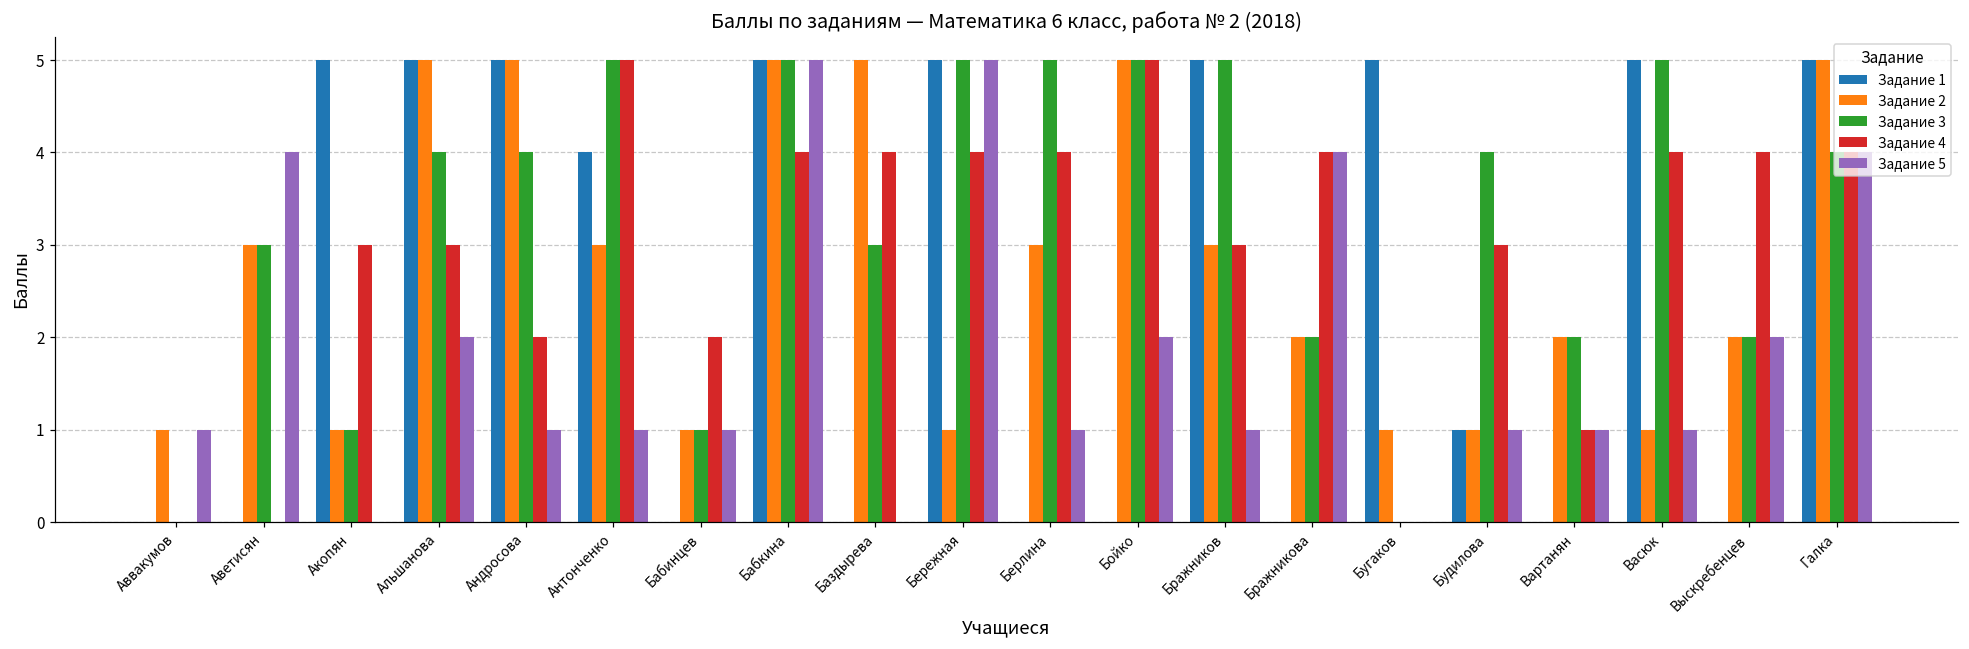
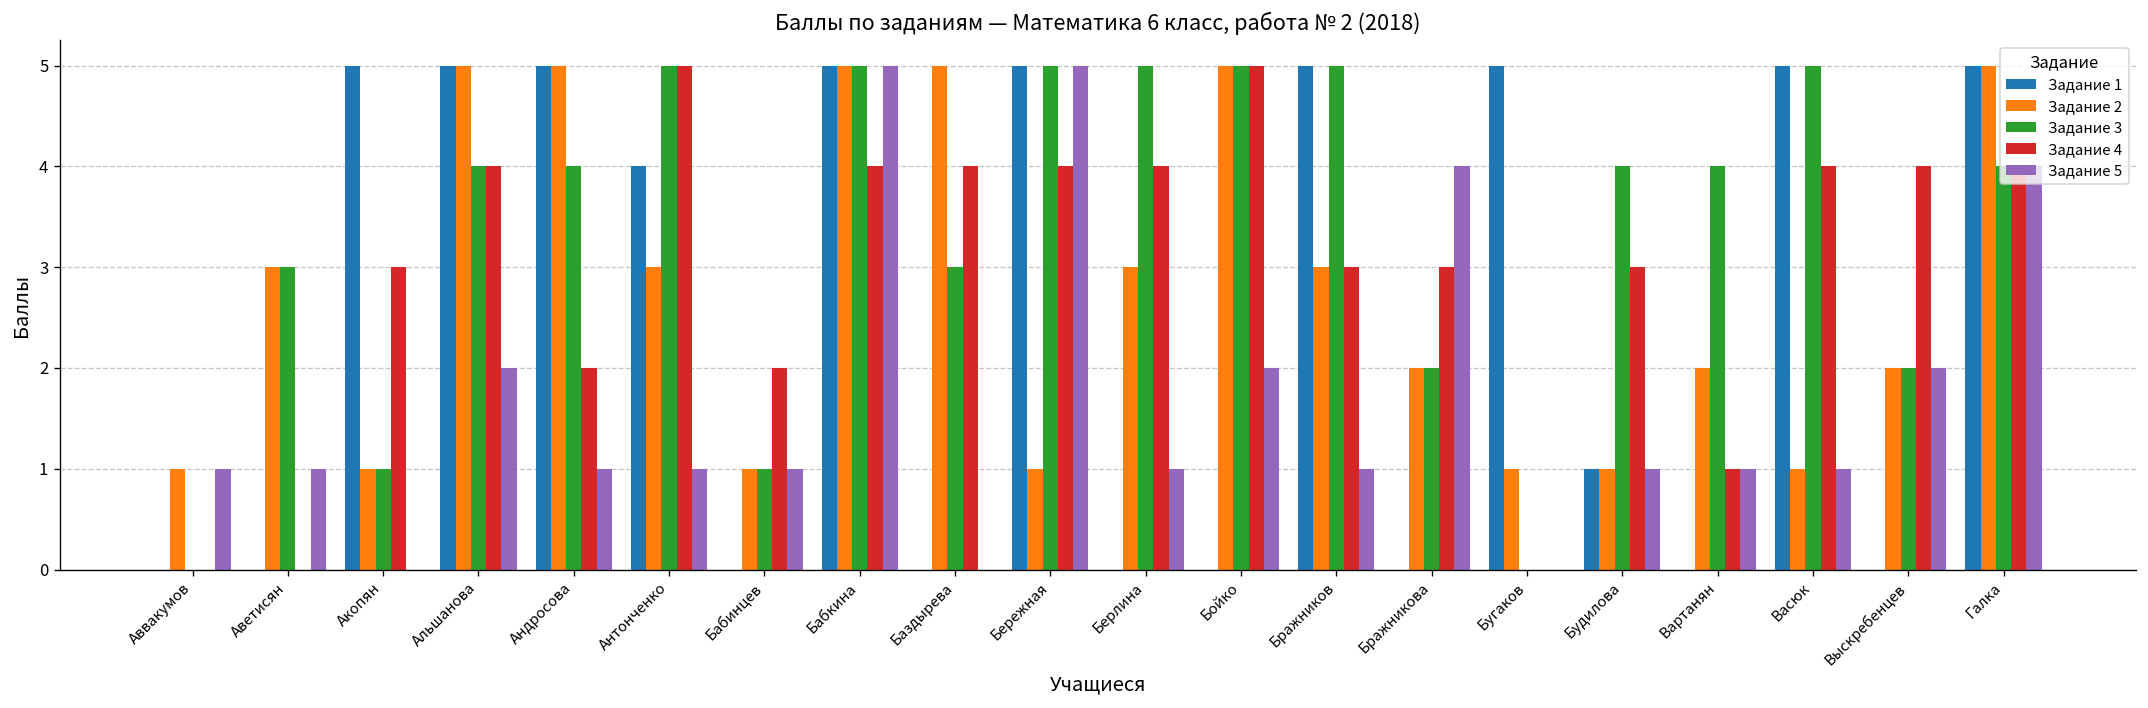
Задание 5, Аветисян: 4 -> 1
Задание 4, Альшанова: 3 -> 4
Задание 4, Бражникова: 4 -> 3
Задание 3, Вартанян: 2 -> 4
